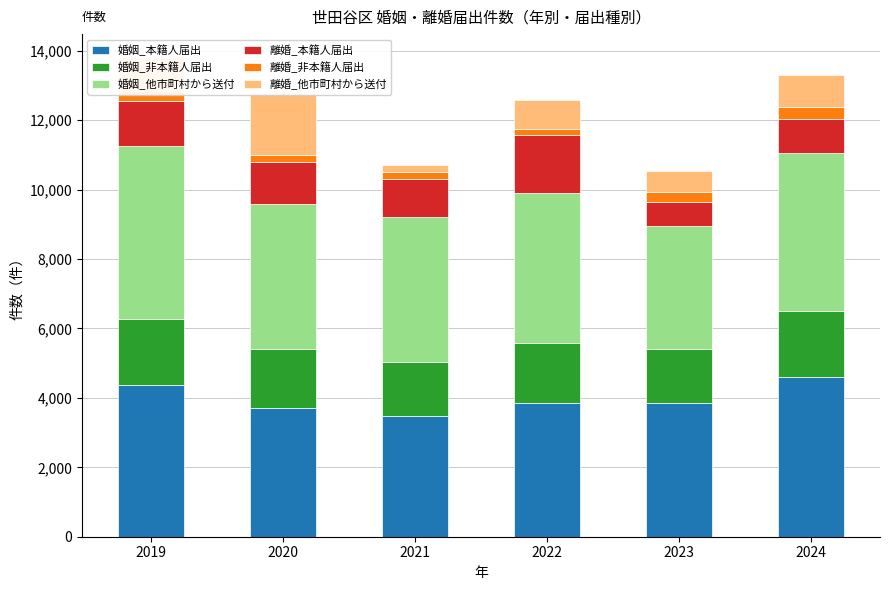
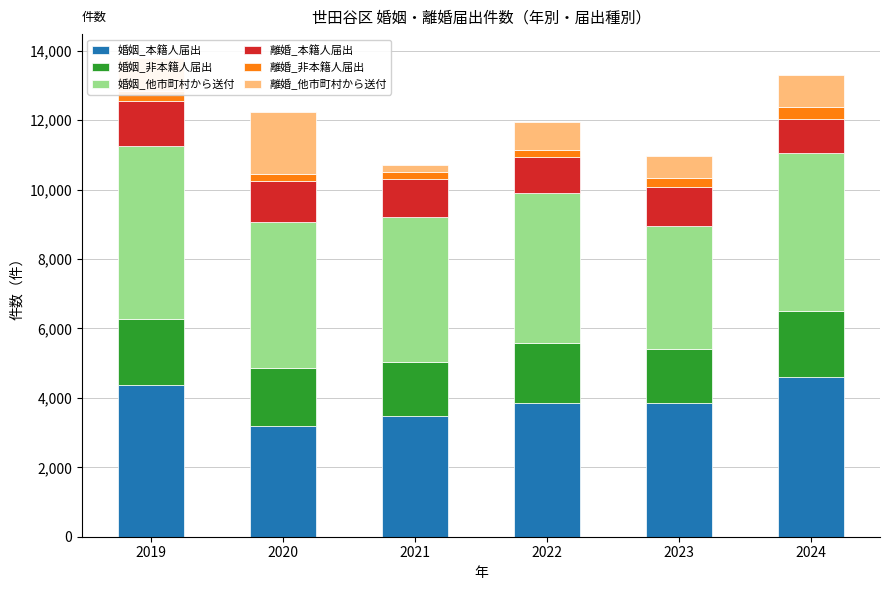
婚姻_本籍人届出, 2020: 3,700 -> 3,200
離婚_本籍人届出, 2022: 1,700 -> 1,000
離婚_本籍人届出, 2023: 700 -> 1,100
